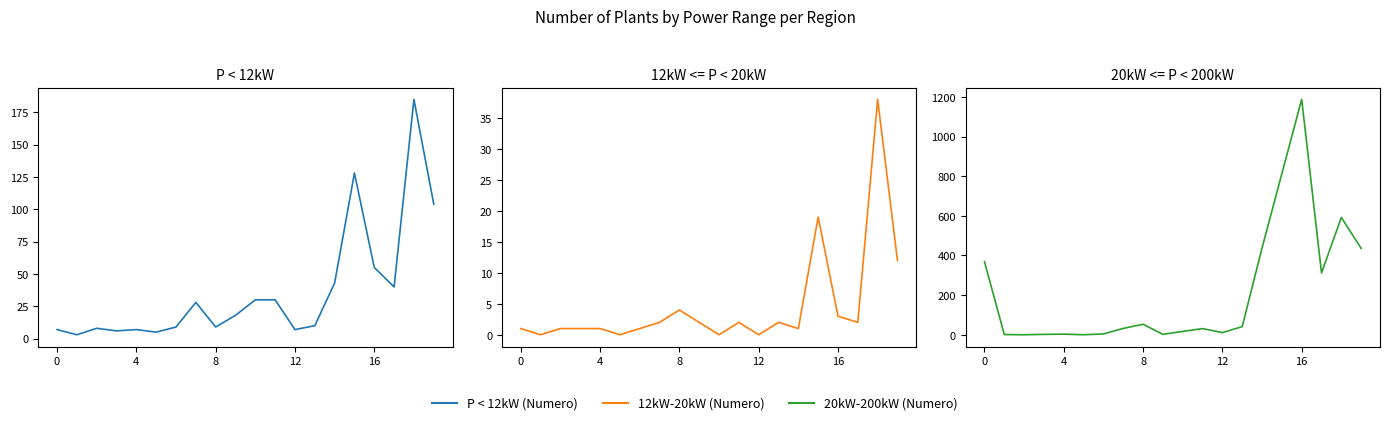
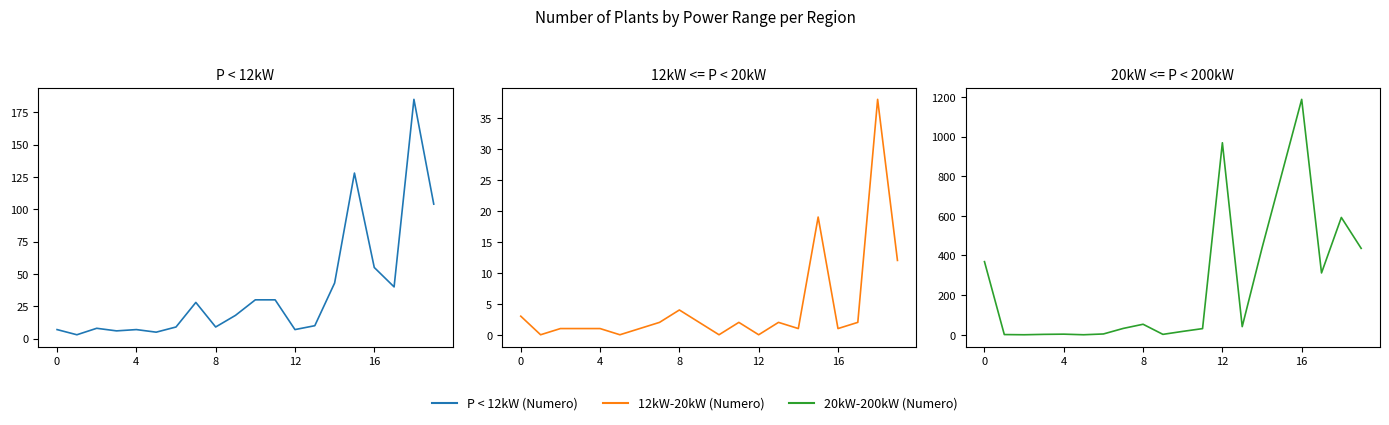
12kW <= P < 20kW, 0: 1 -> 3
12kW <= P < 20kW, 16: 3 -> 1
20kW <= P < 200kW, 12: 10 -> 970
